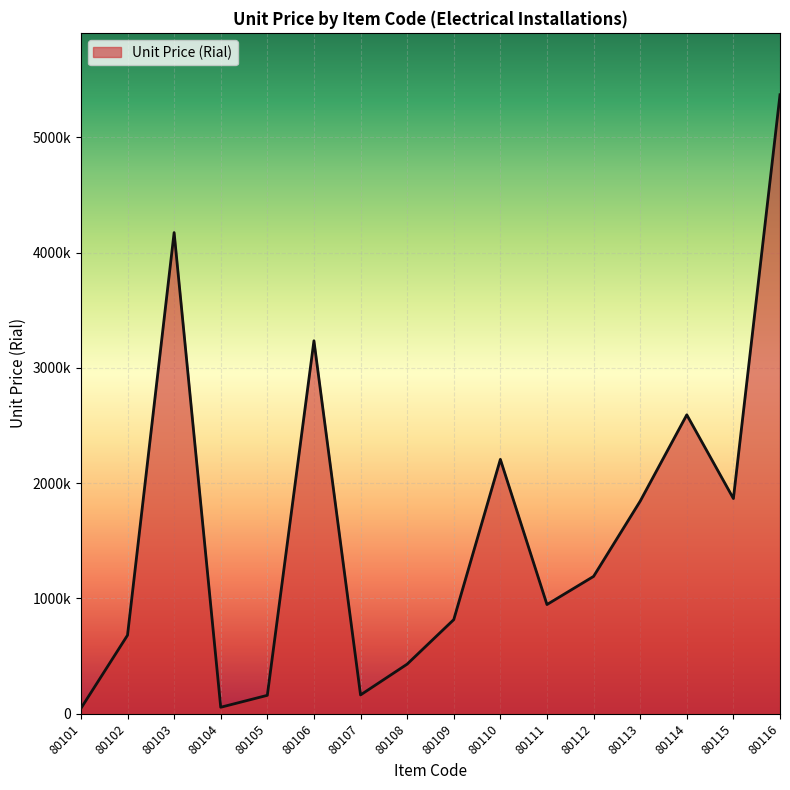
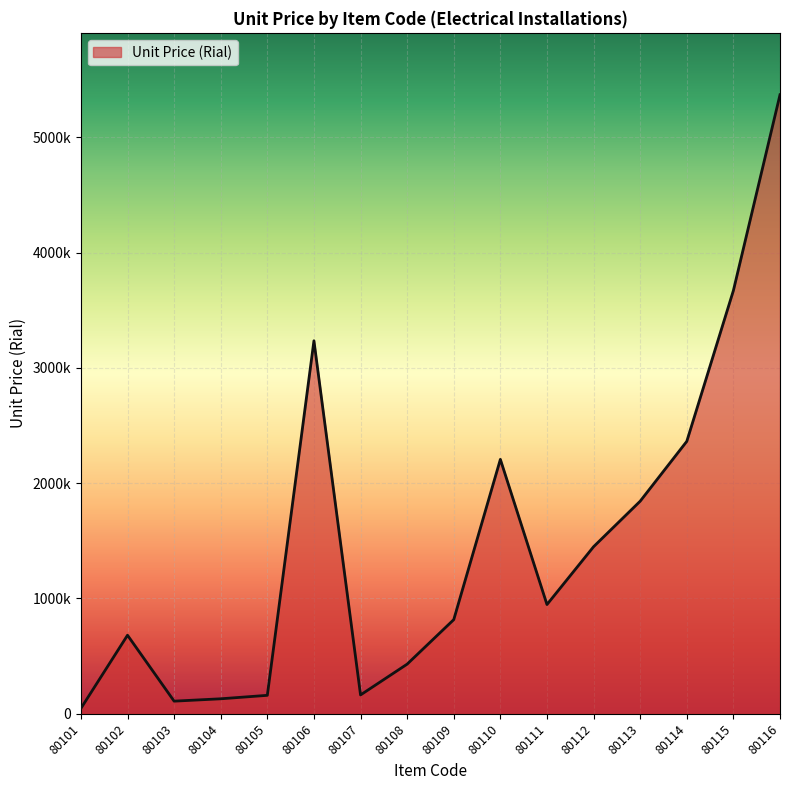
80103: 4170000 -> 110000
80104: 60000 -> 130000
80112: 1190000 -> 1450000
80114: 2590000 -> 2360000
80115: 1870000 -> 3670000
